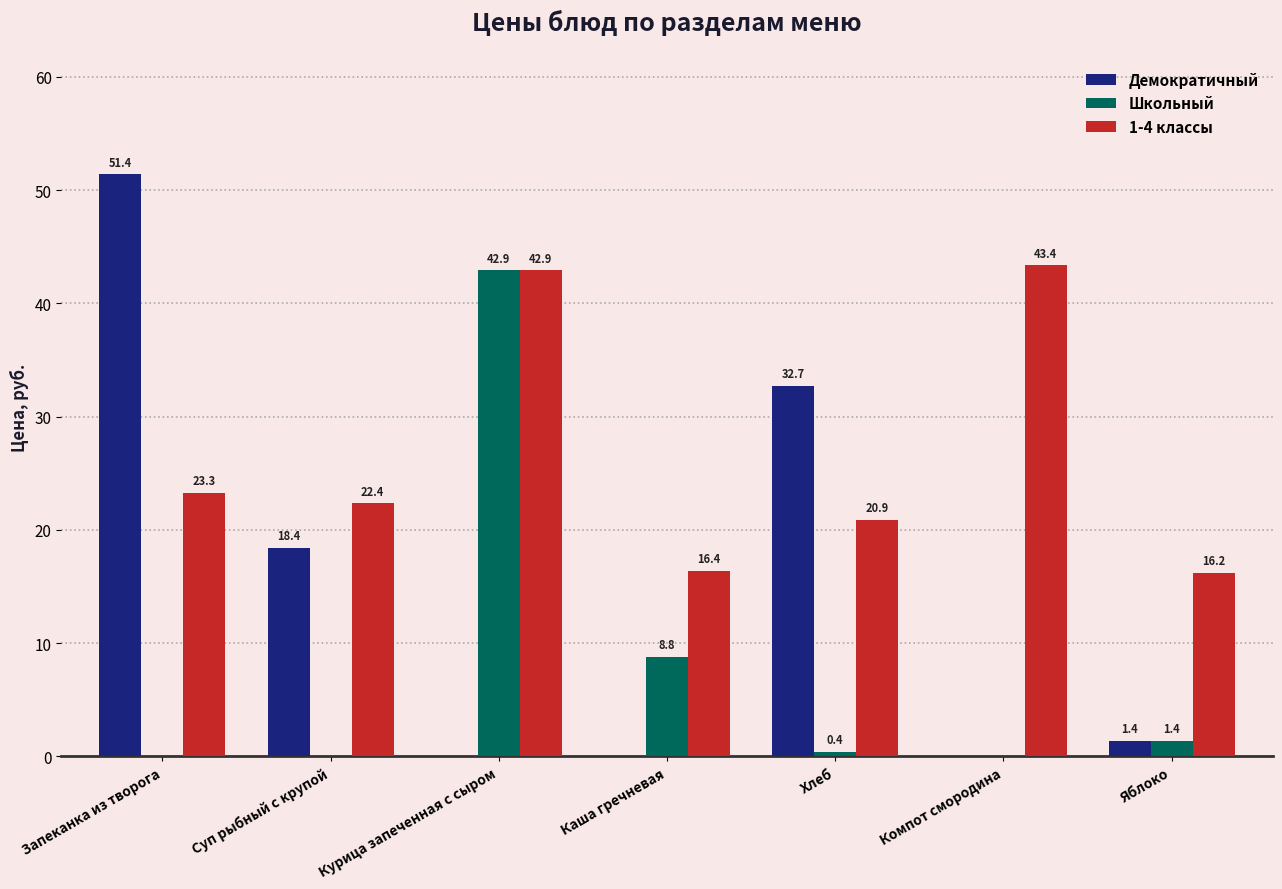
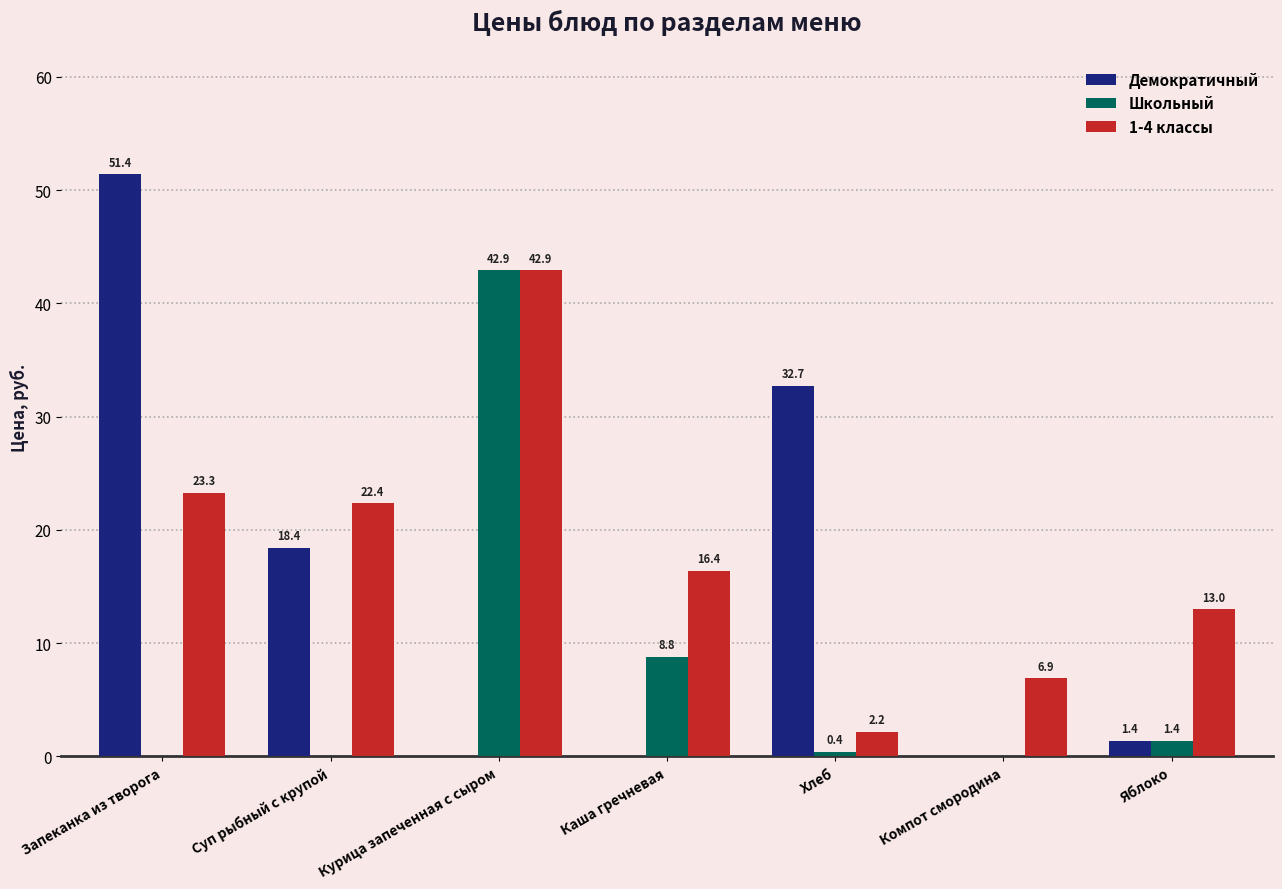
1-4 классы, Хлеб: 20.9 -> 2.2
1-4 классы, Компот смородина: 43.4 -> 6.9
1-4 классы, Яблоко: 16.2 -> 13.0
